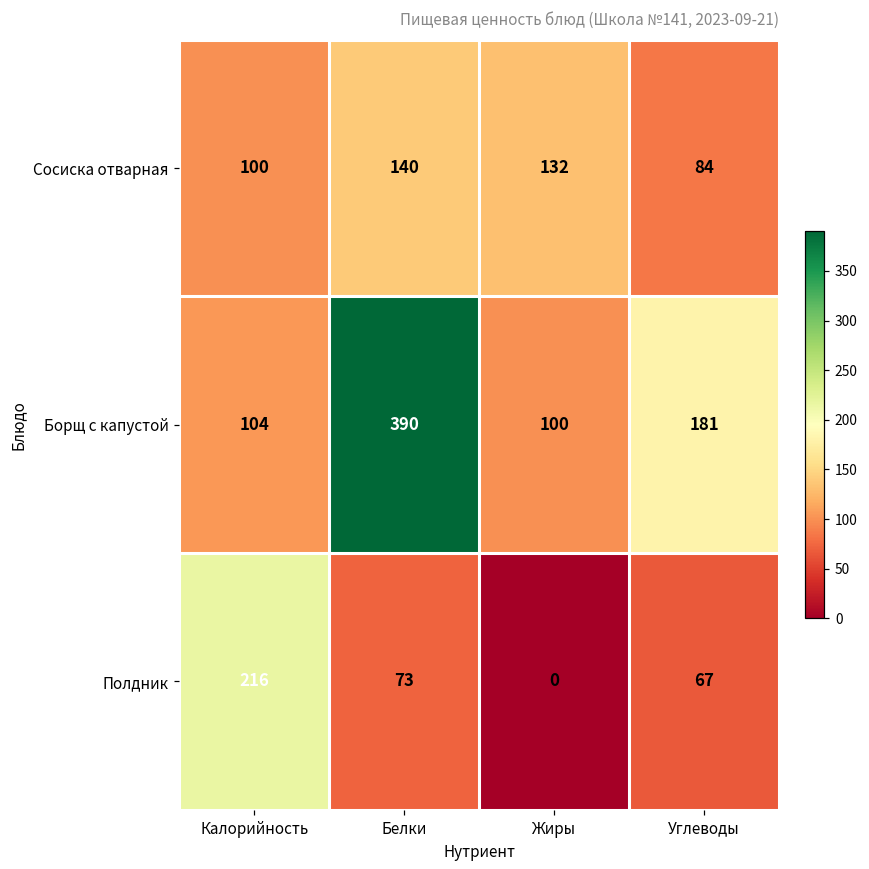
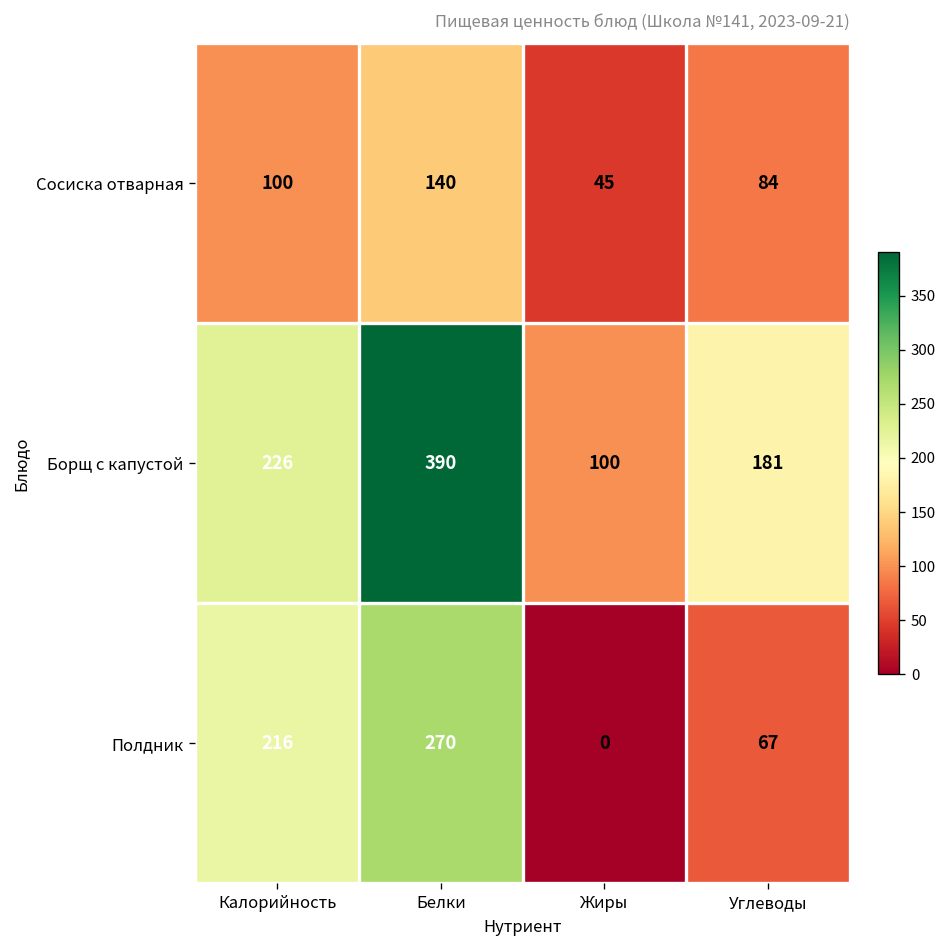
Сосиска отварная, Жиры: 132 -> 45
Борщ с капустой, Калорийность: 104 -> 226
Полдник, Белки: 73 -> 270
